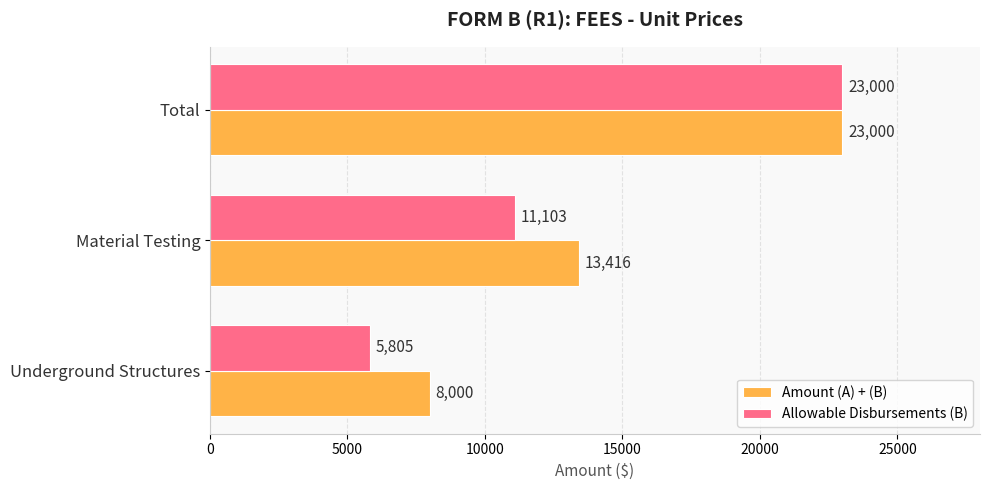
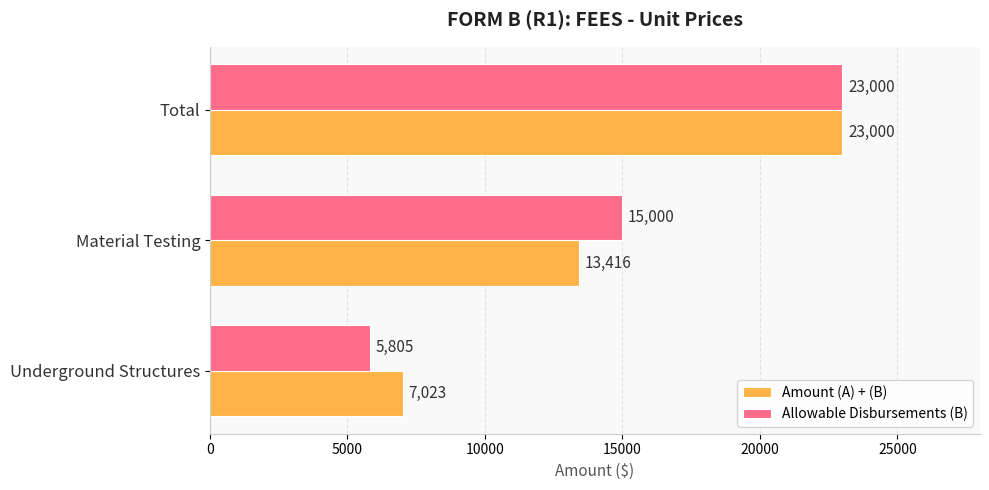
Allowable Disbursements (B), Material Testing: 11,103 -> 15,000
Amount (A) + (B), Underground Structures: 8,000 -> 7,023
